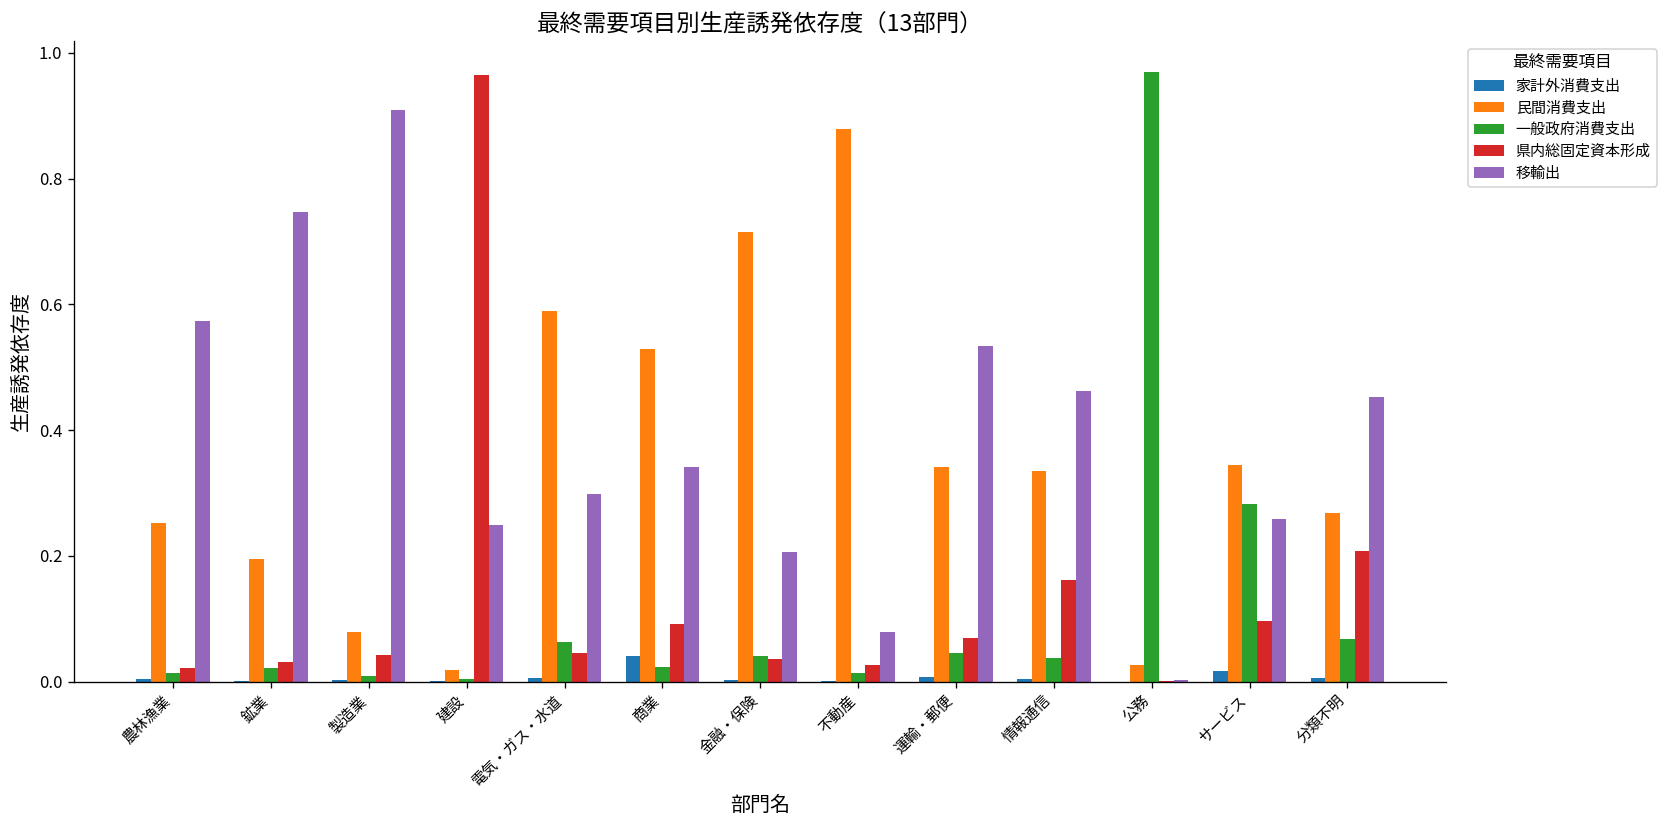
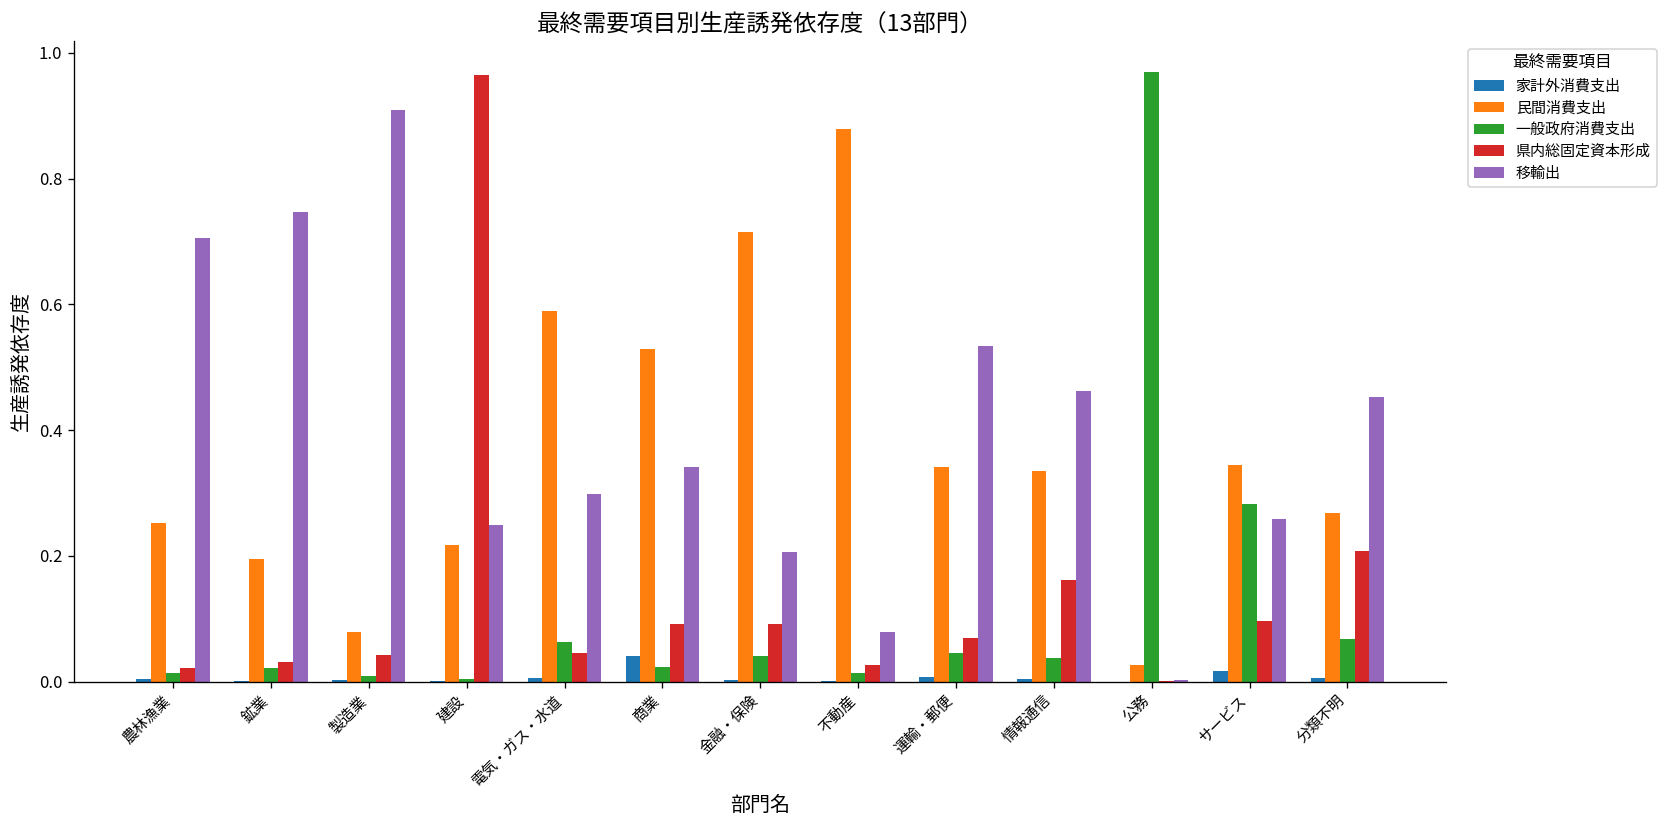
移輸出, 農林漁業: 0.57 -> 0.71
民間消費支出, 建設: 0.02 -> 0.22
県内総固定資本形成, 金融・保険: 0.04 -> 0.09
